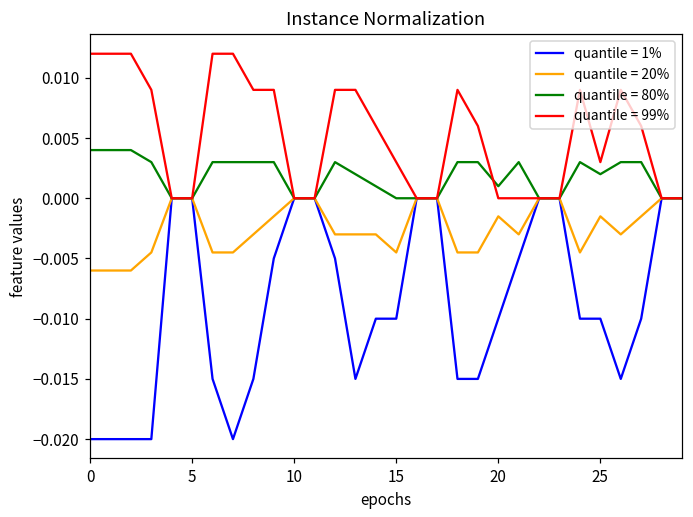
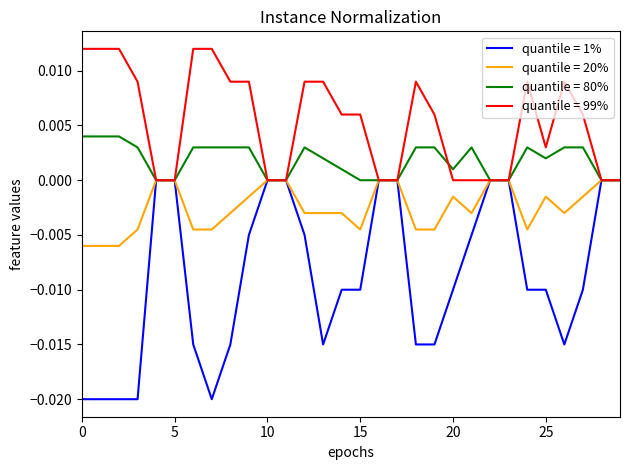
quantile = 99%, 15: 0.0030 -> 0.0060
